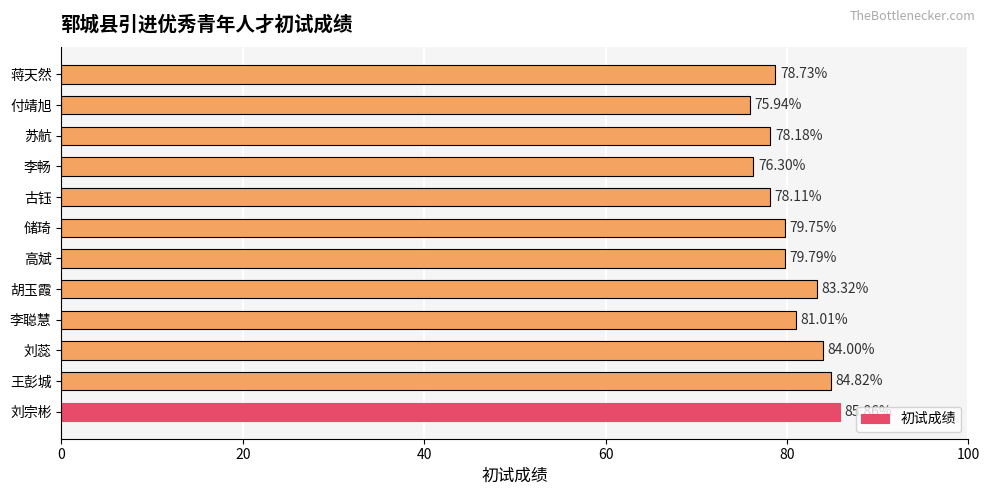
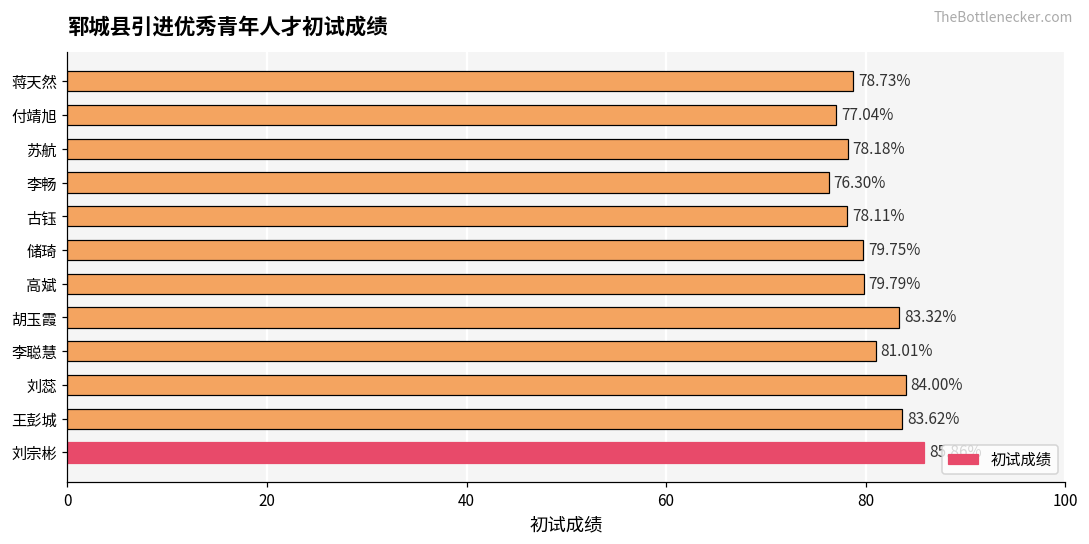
付靖旭: 75.94% -> 77.04%
王彭城: 84.82% -> 83.62%
